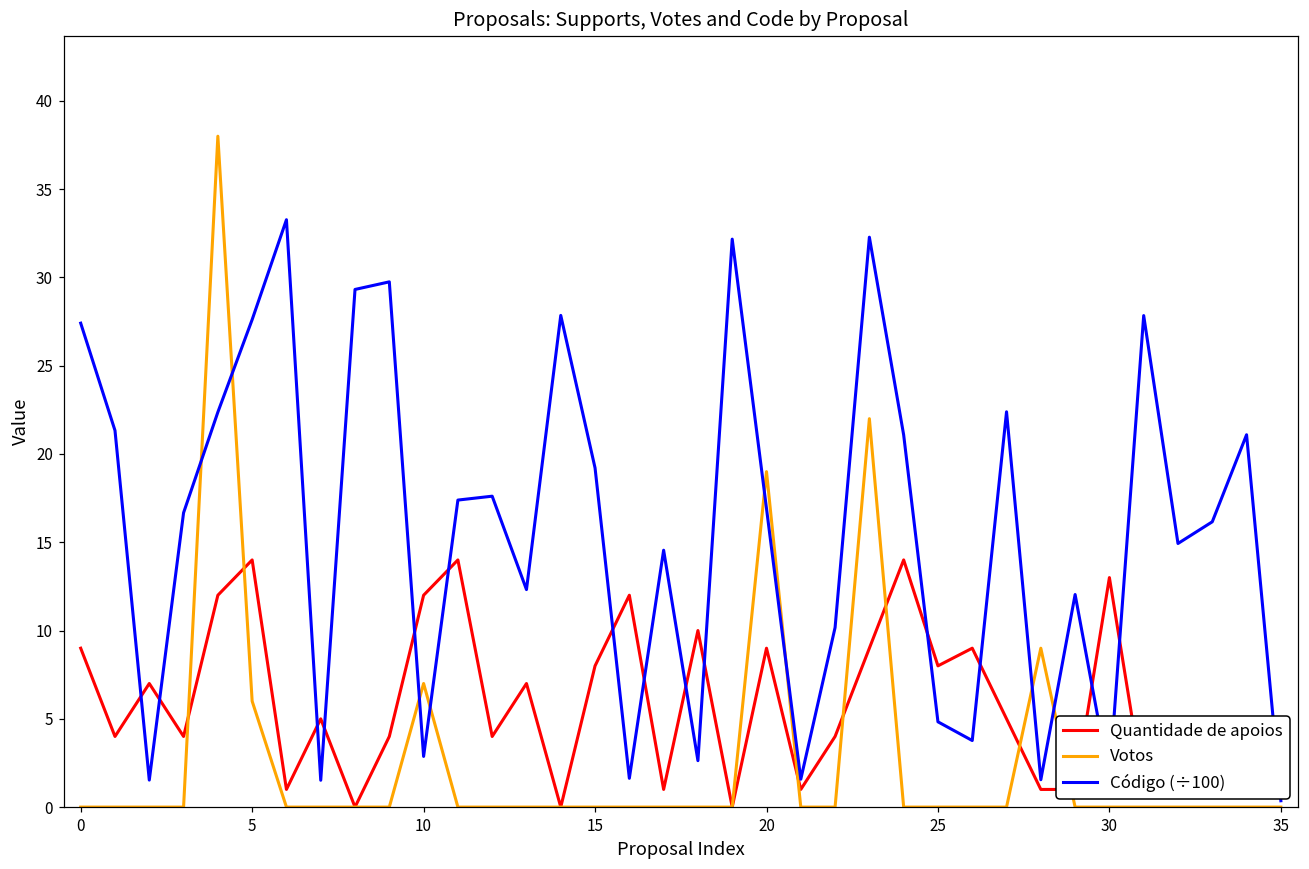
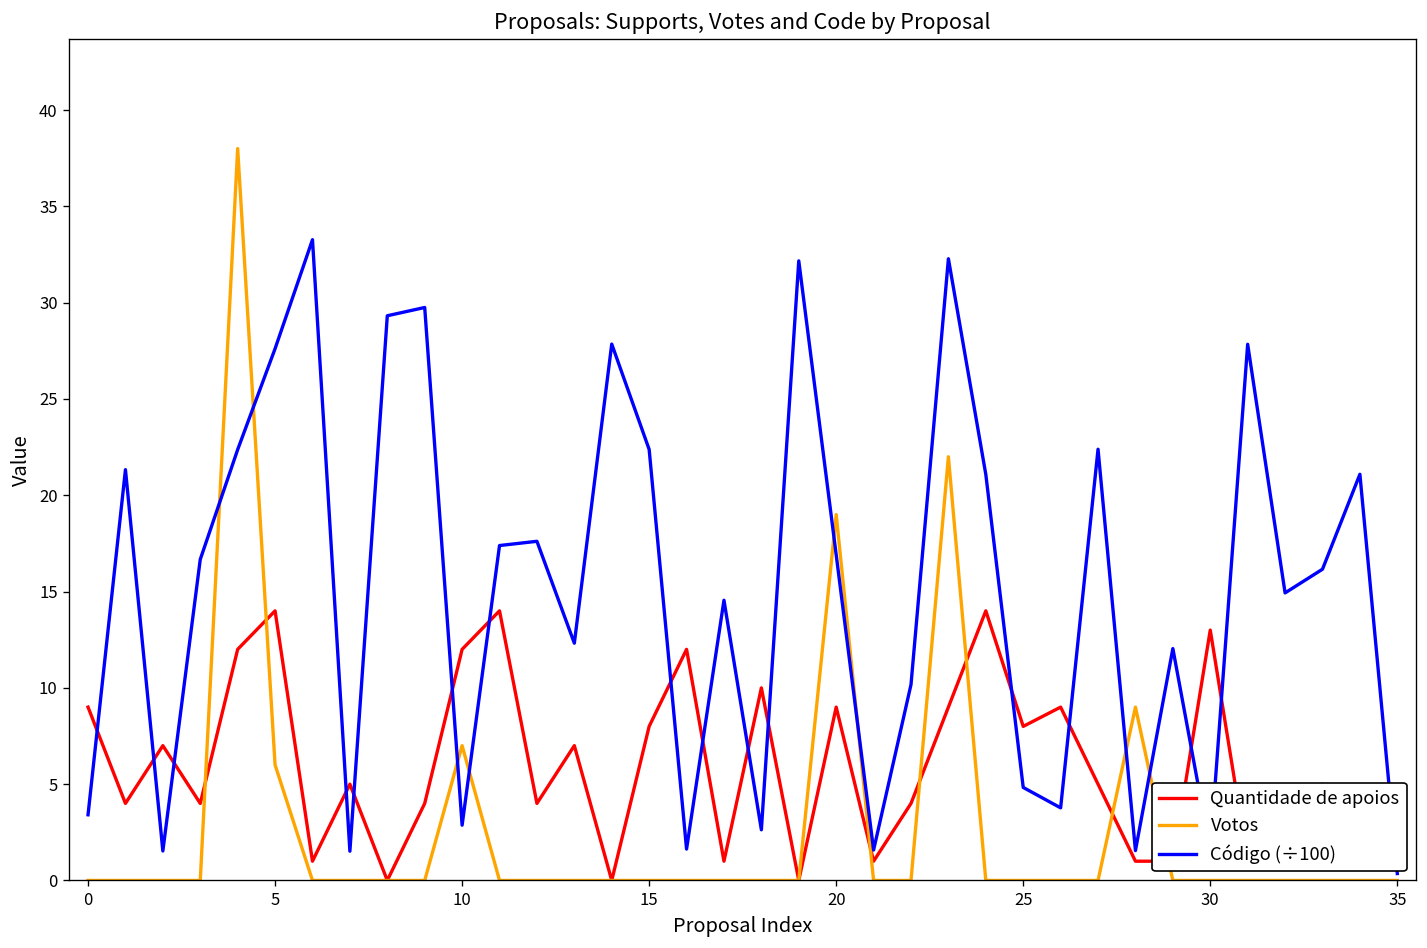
Código (÷100), 0: 27.4 -> 3.4
Código (÷100), 15: 19.2 -> 22.4
